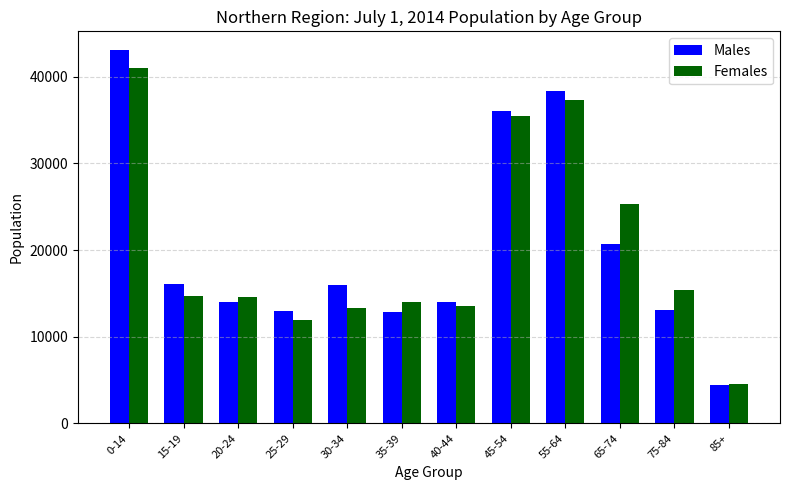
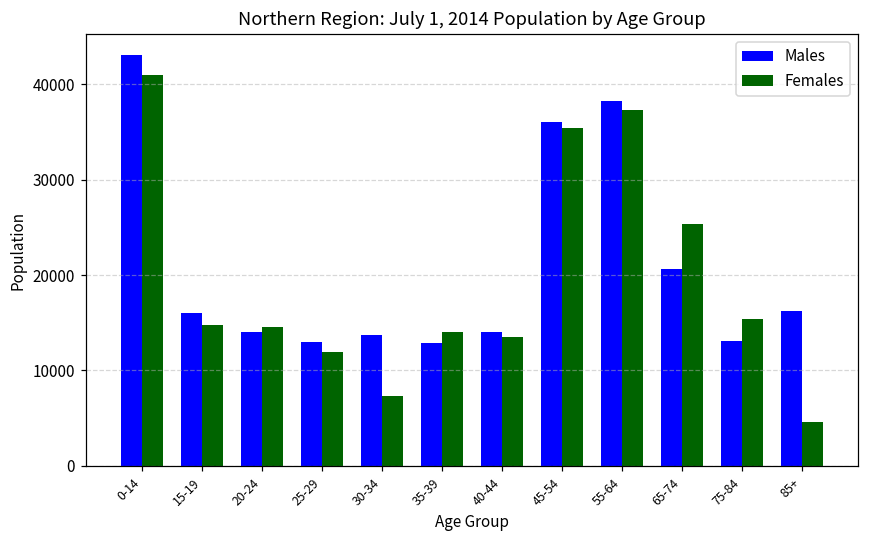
Males, 30-34: 16000 -> 14000
Females, 30-34: 13000 -> 7000
Males, 85+: 4000 -> 16000
